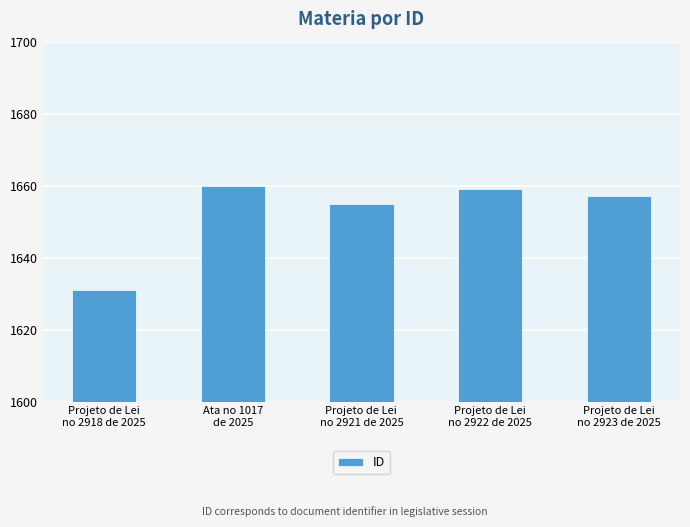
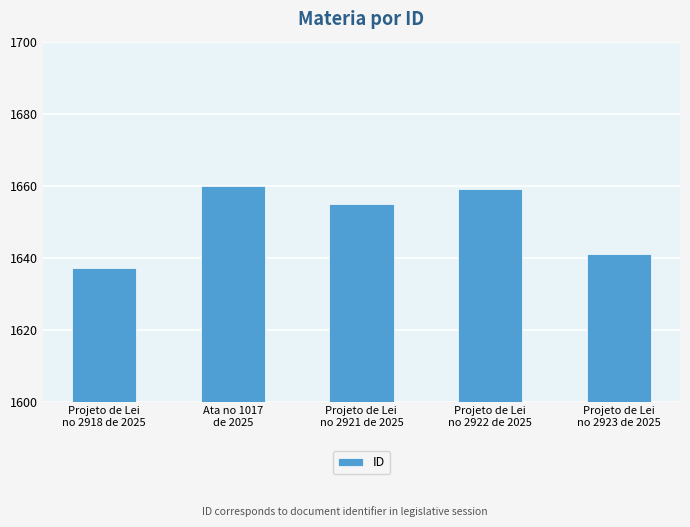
Projeto de Lei no 2918 de 2025: 1631 -> 1637
Projeto de Lei no 2923 de 2025: 1657 -> 1641
